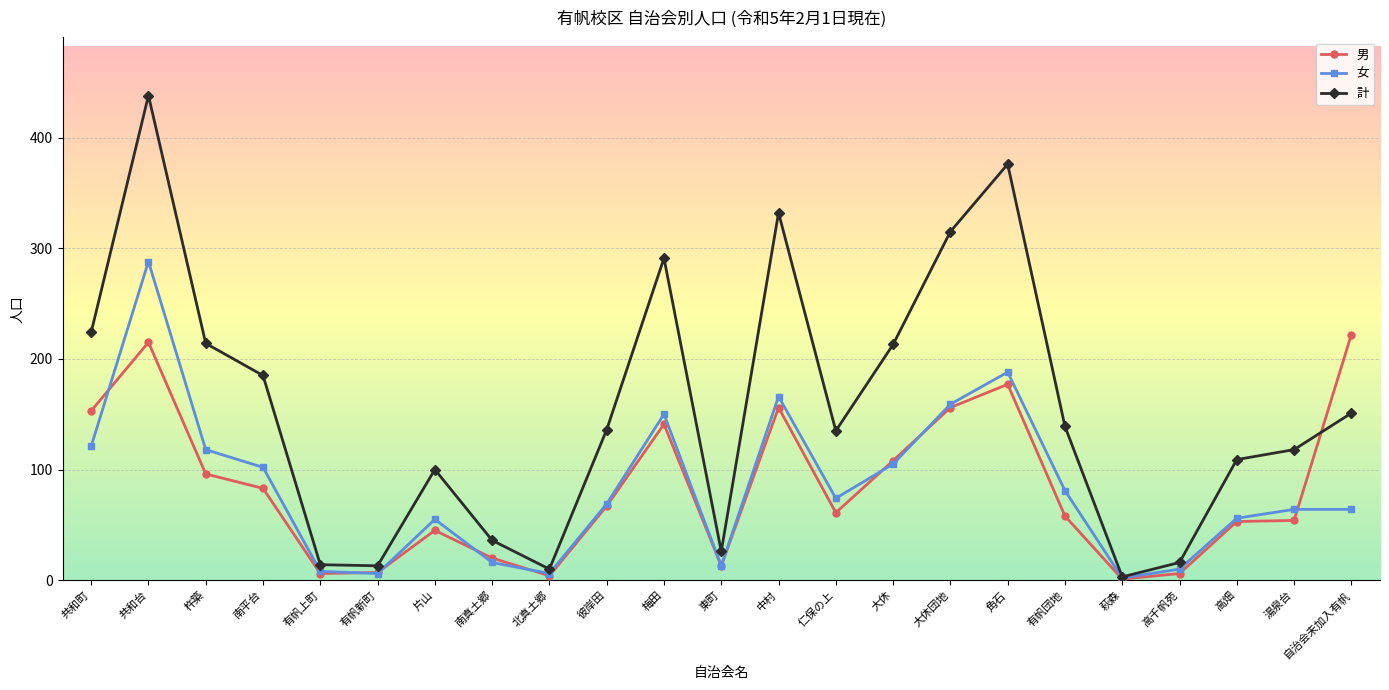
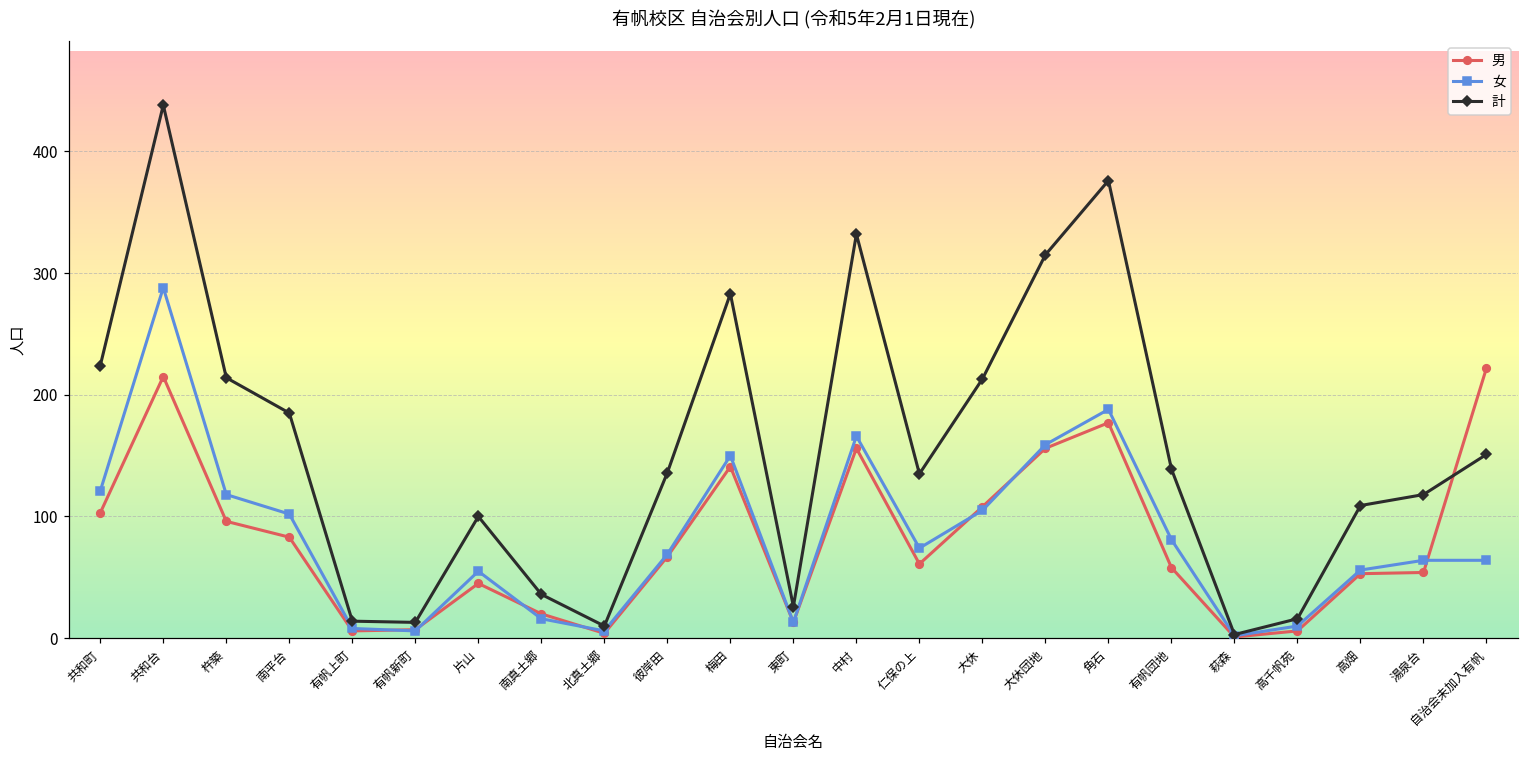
男, 共和町: 153 -> 103
計, 梅田: 291 -> 283
